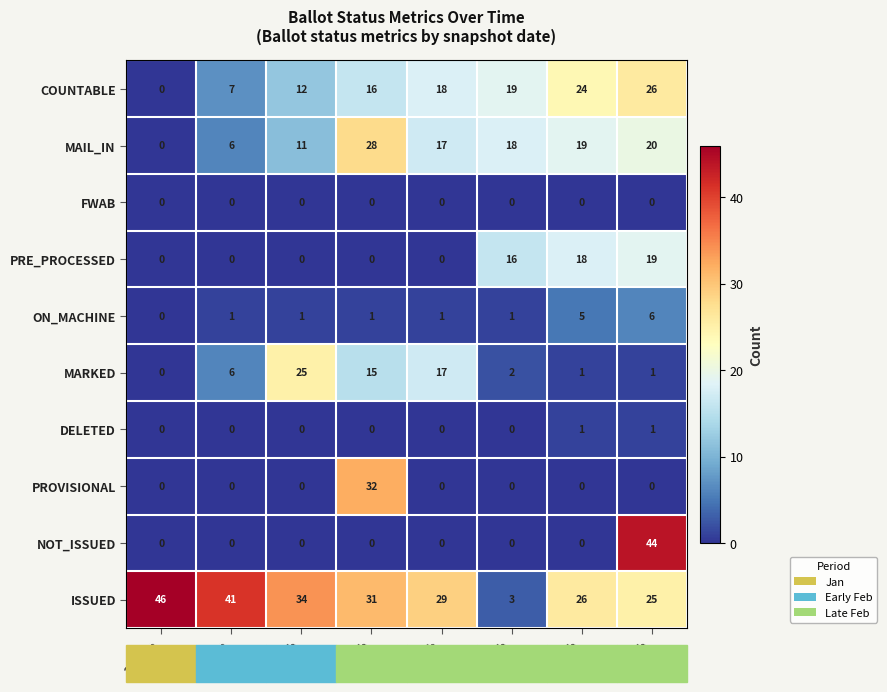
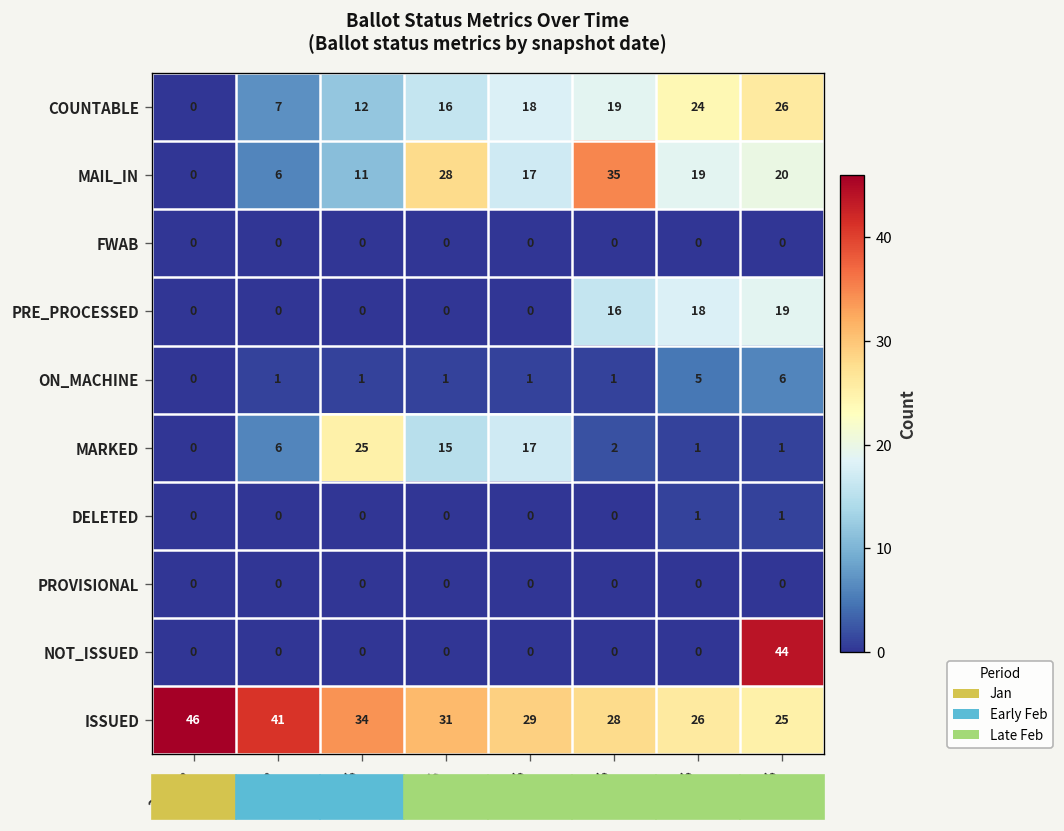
MAIL_IN, 23-Feb: 18 -> 35
PROVISIONAL, 15-Feb: 32 -> 0
ISSUED, 23-Feb: 3 -> 28
